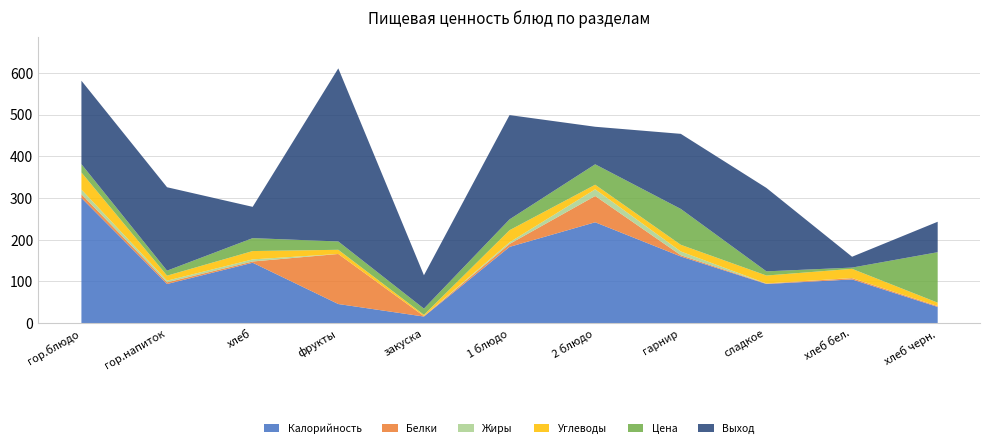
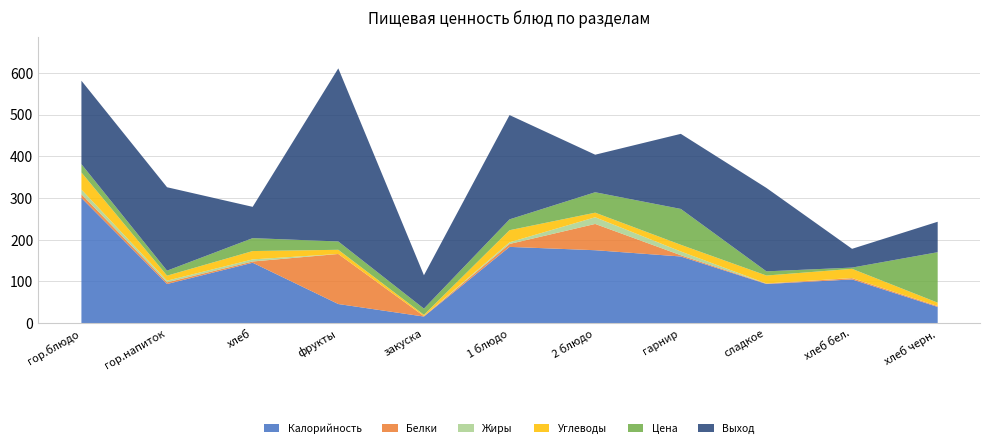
Калорийность, 2 блюдо: 240 -> 180
Выход, хлеб бел.: 30 -> 50
